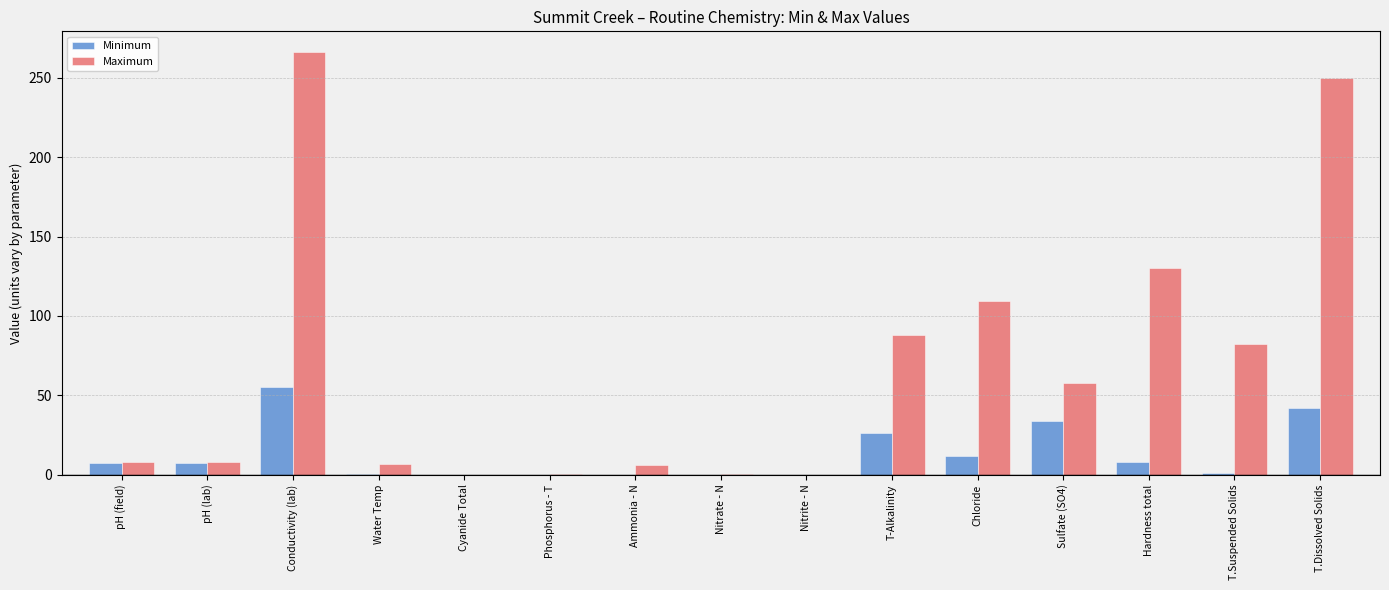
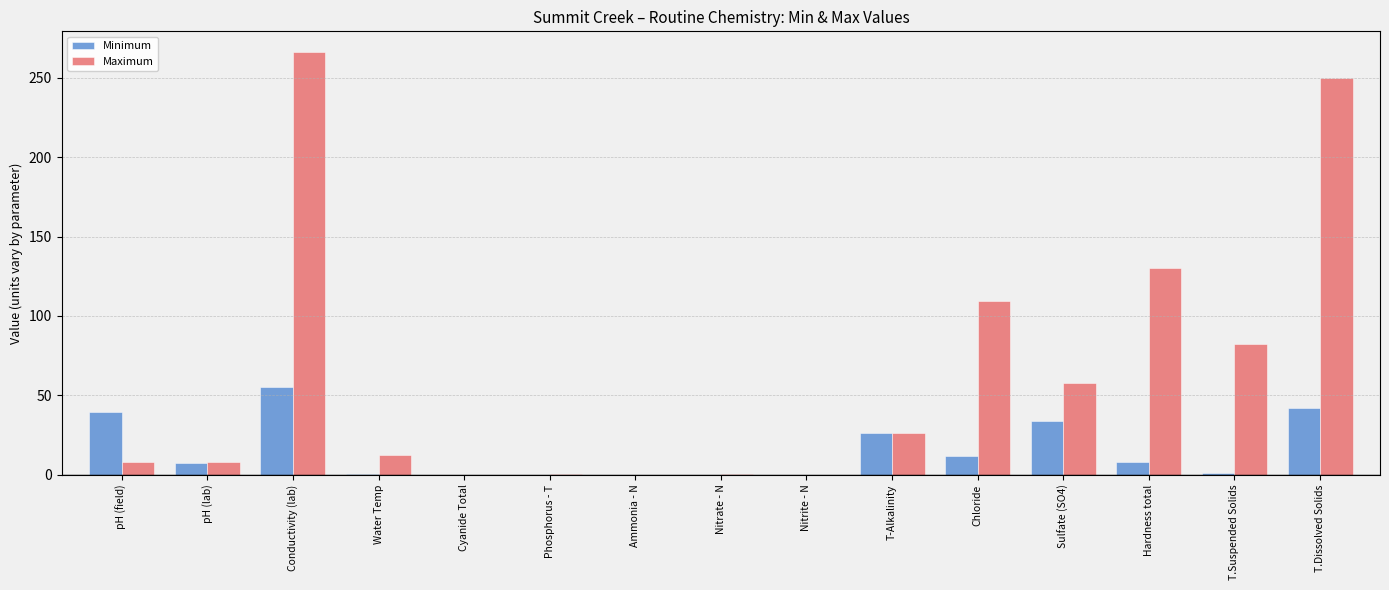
Minimum, pH (field): 7 -> 40
Maximum, Water Temp: 6 -> 12
Maximum, Ammonia - N: 6 -> 0
Maximum, T-Alkalinity: 88 -> 26
